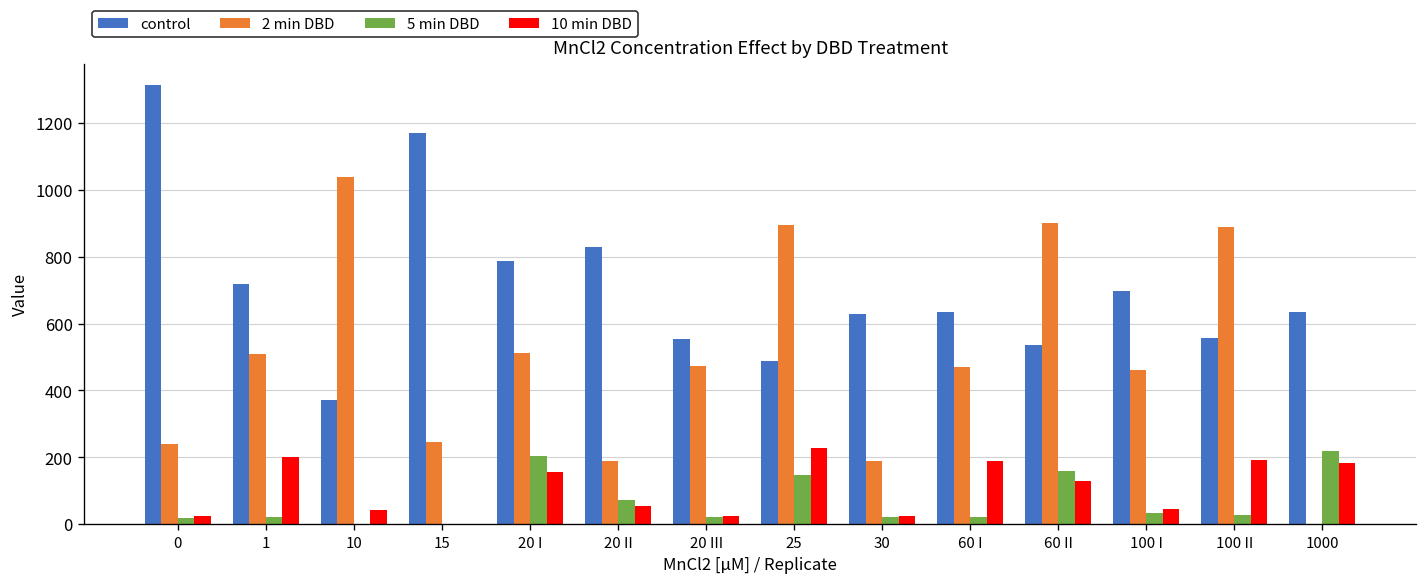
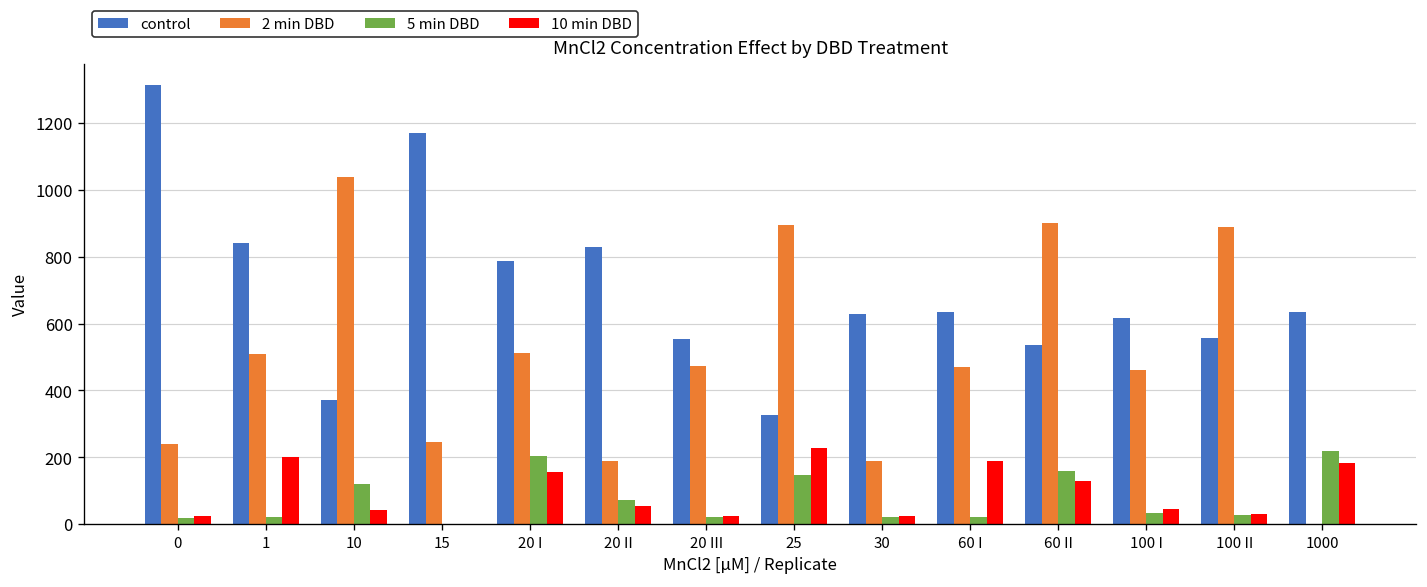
control, 1: 720 -> 840
5 min DBD, 10: 0 -> 120
control, 25: 490 -> 330
control, 100 I: 700 -> 620
10 min DBD, 100 II: 190 -> 30
